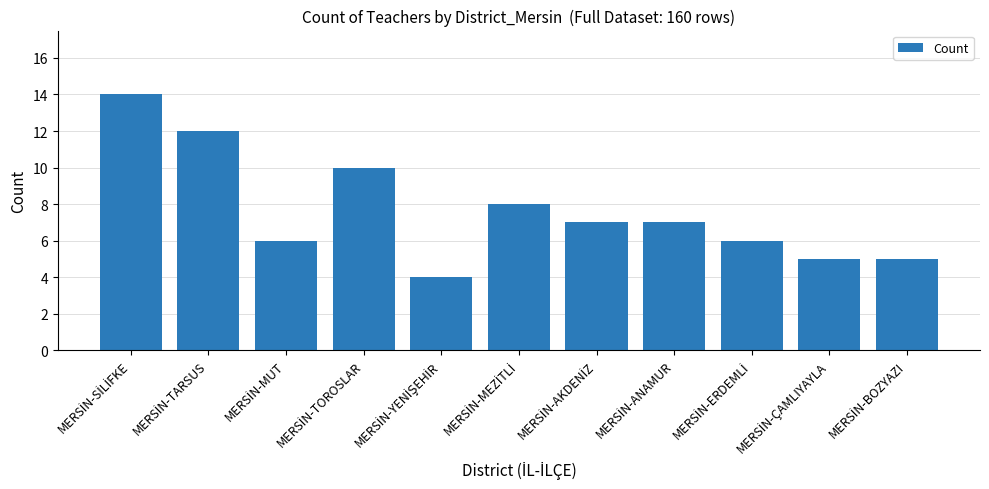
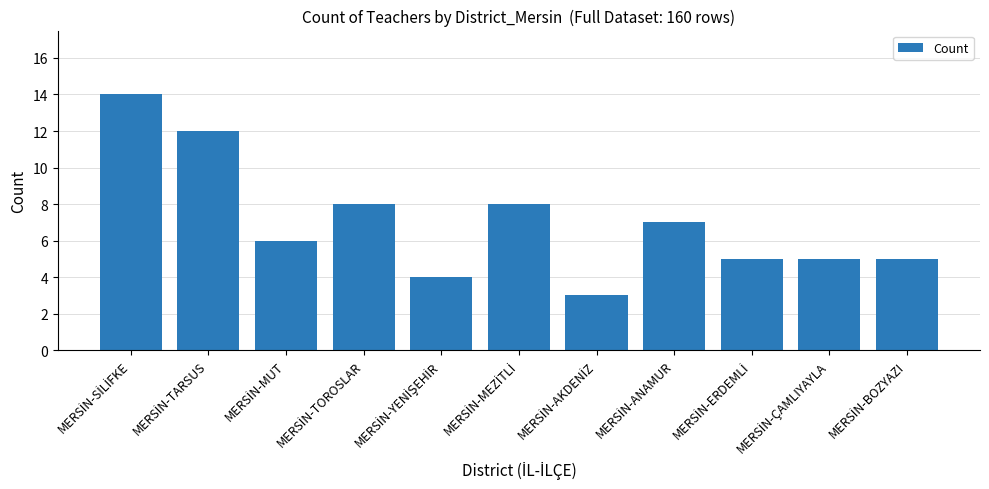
MERSİN-TOROSLAR: 10 -> 8
MERSİN-AKDENİZ: 7 -> 3
MERSİN-ERDEMLİ: 6 -> 5
